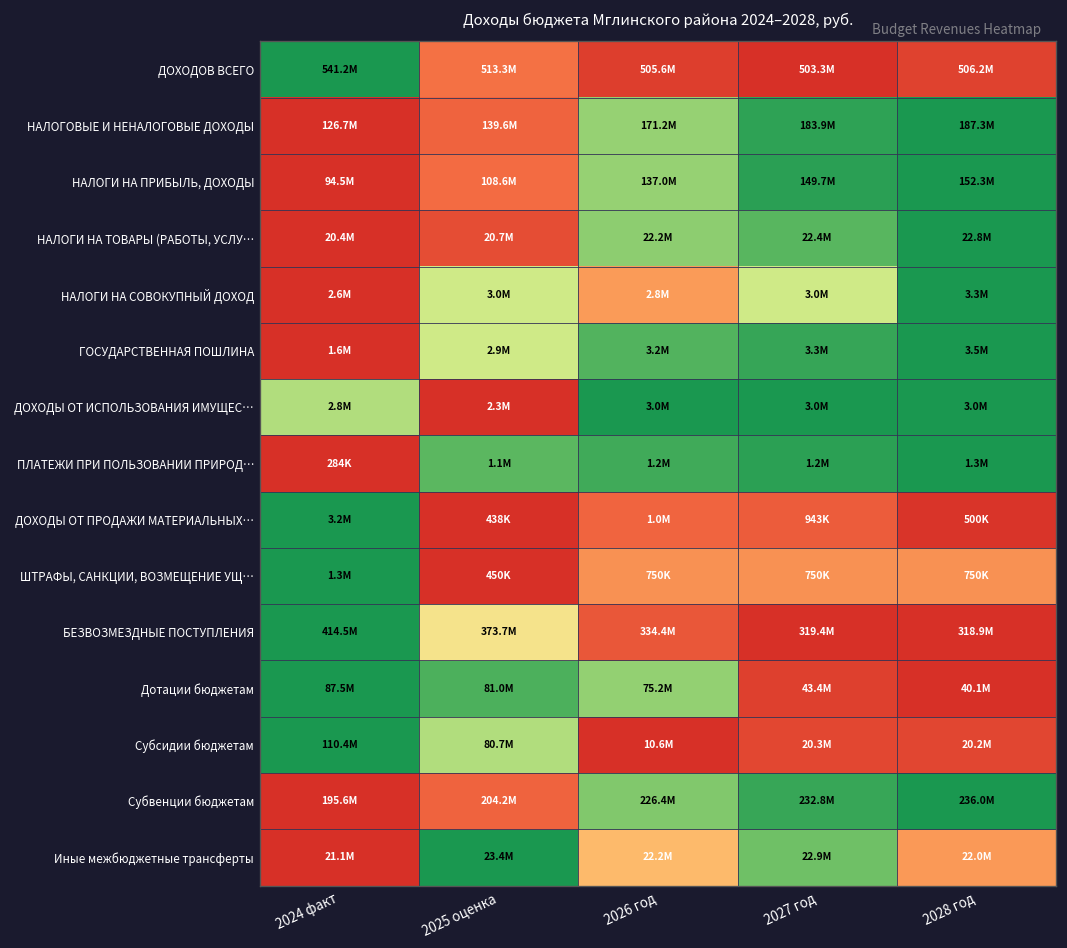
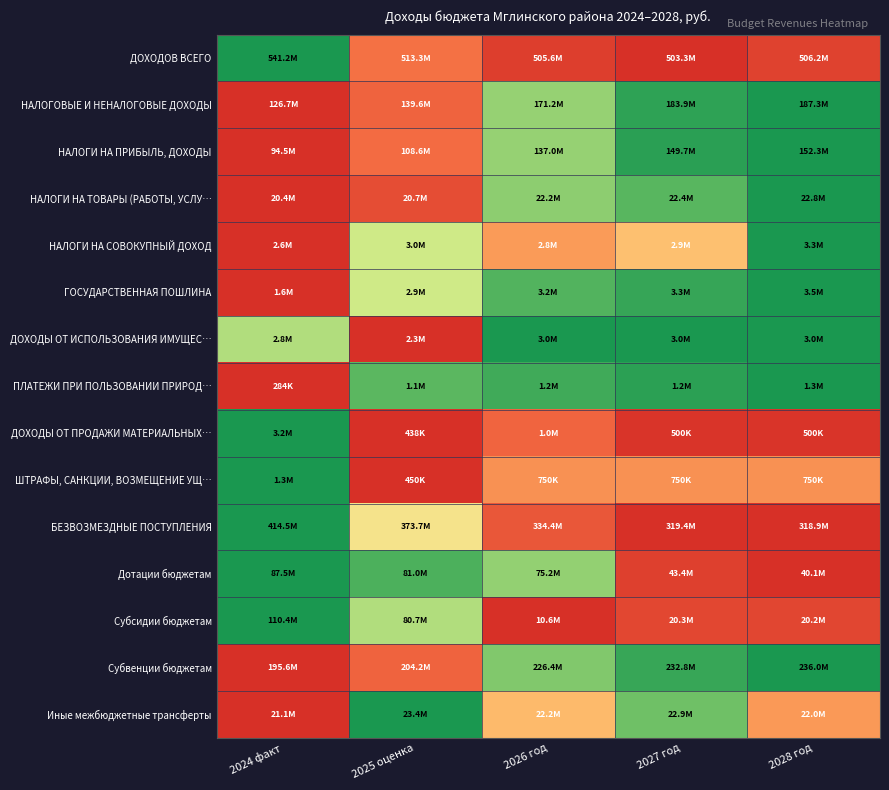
НАЛОГИ НА СОВОКУПНЫЙ ДОХОД, 2027 год: 3.0M -> 2.9M
ДОХОДЫ ОТ ПРОДАЖИ МАТЕРИАЛЬНЫХ…, 2027 год: 943K -> 500K
